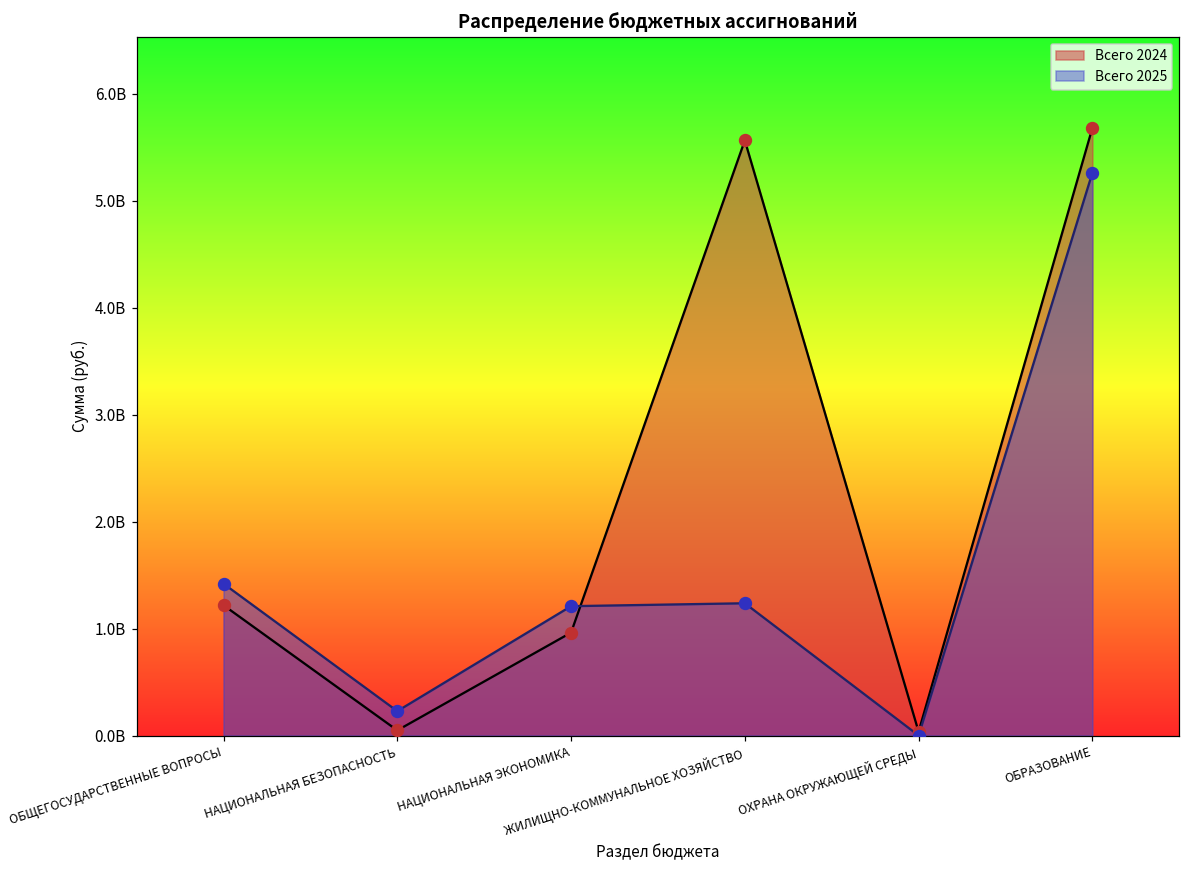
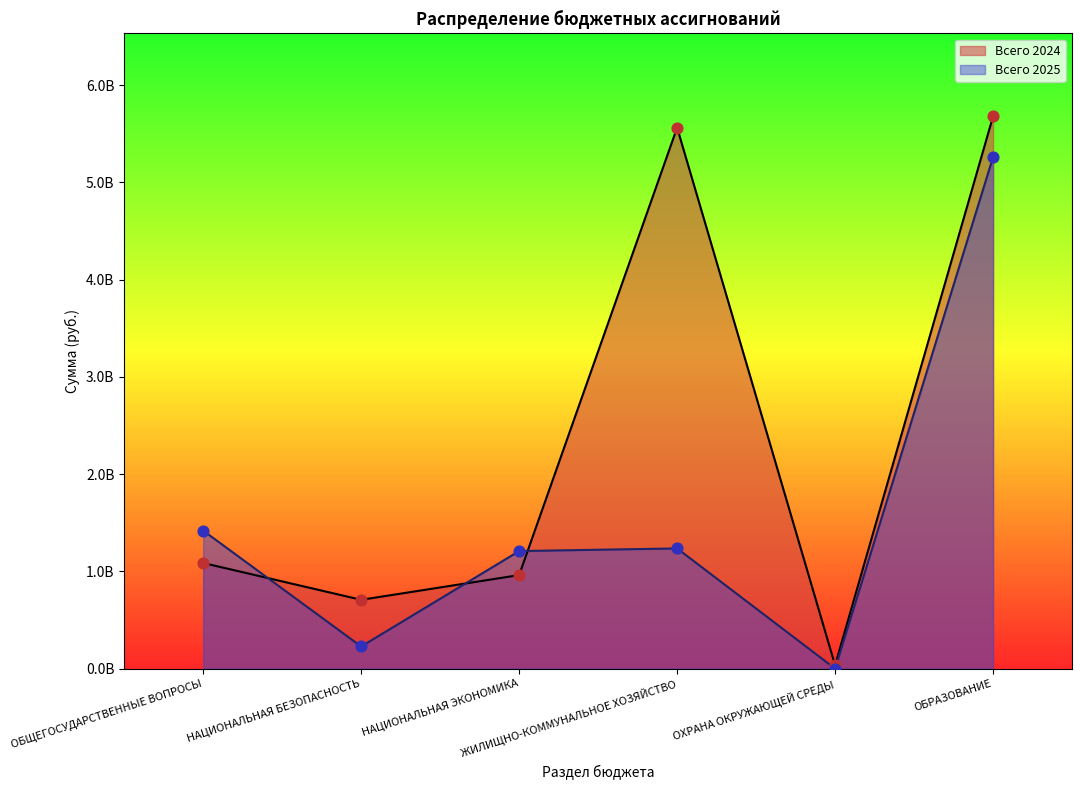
Всего 2024, ОБЩЕГОСУДАРСТВЕННЫЕ ВОПРОСЫ: 1200000000 -> 1100000000
Всего 2024, НАЦИОНАЛЬНАЯ БЕЗОПАСНОСТЬ: 0 -> 700000000
